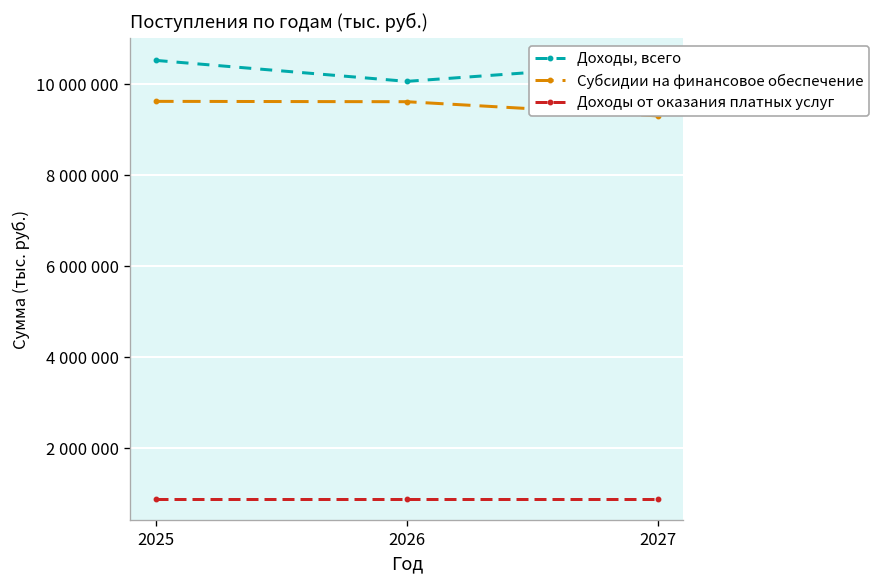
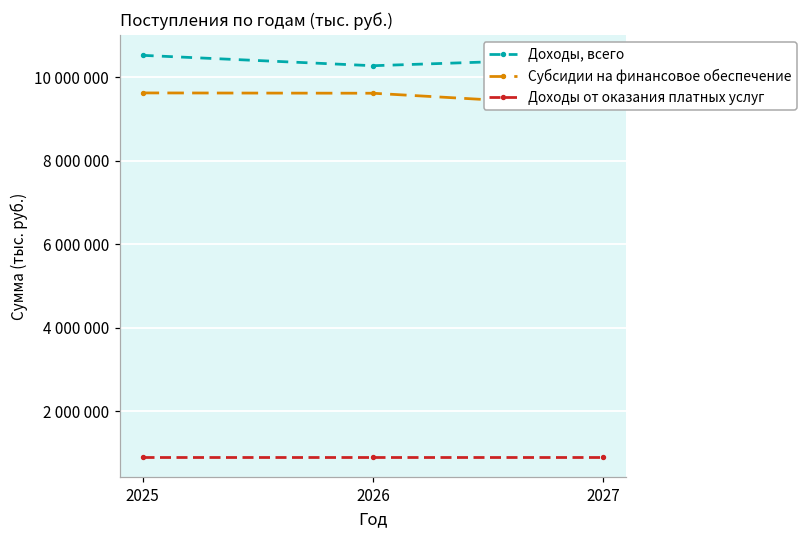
Доходы, всего, 2026: 10100000 -> 10300000
